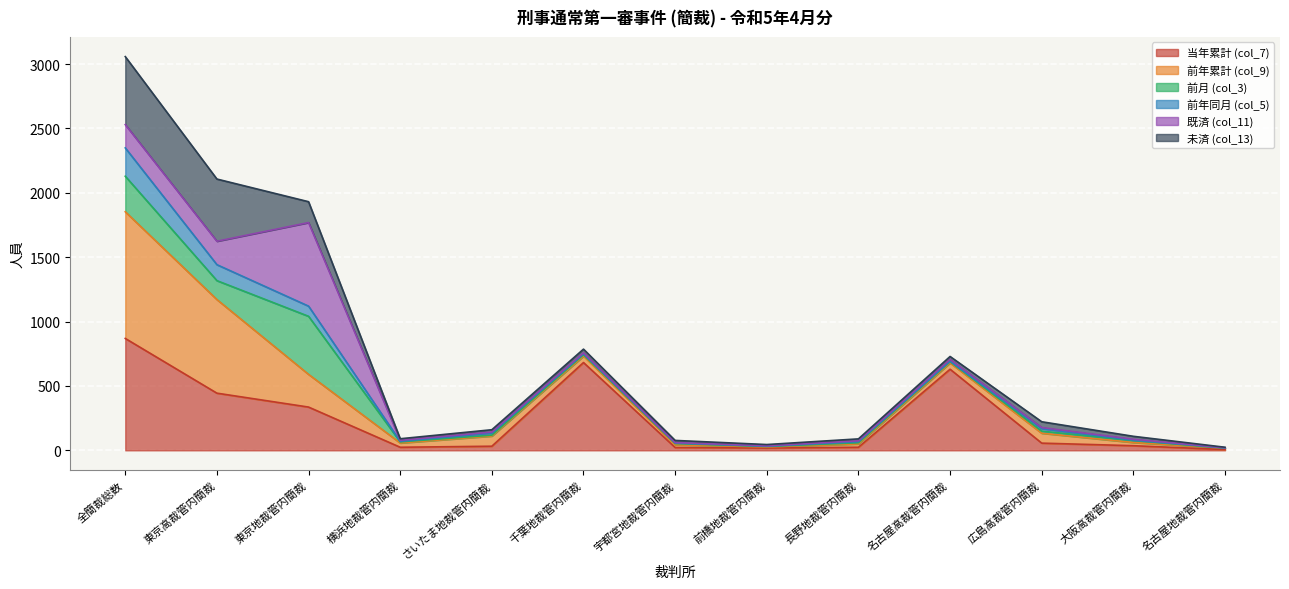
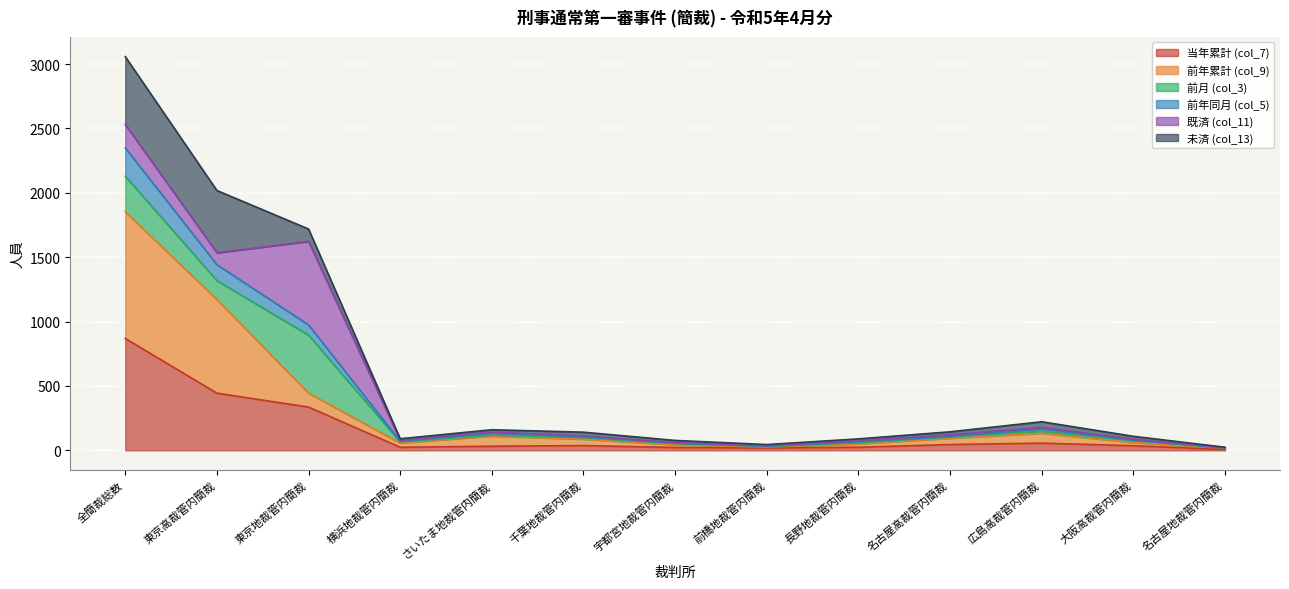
既済 (col_11), 東京高裁管内簡裁: 180 -> 90
前年累計 (col_9), 東京地裁管内簡裁: 250 -> 110
未済 (col_13), 東京地裁管内簡裁: 160 -> 100
当年累計 (col_7), 千葉地裁管内簡裁: 680 -> 40
当年累計 (col_7), 名古屋高裁管内簡裁: 630 -> 50
